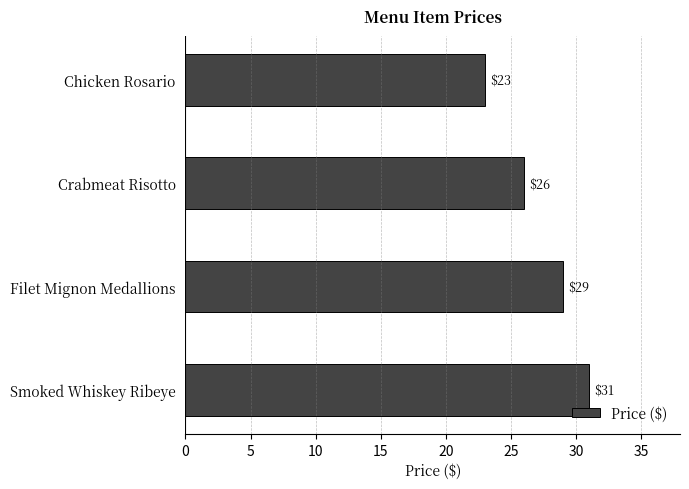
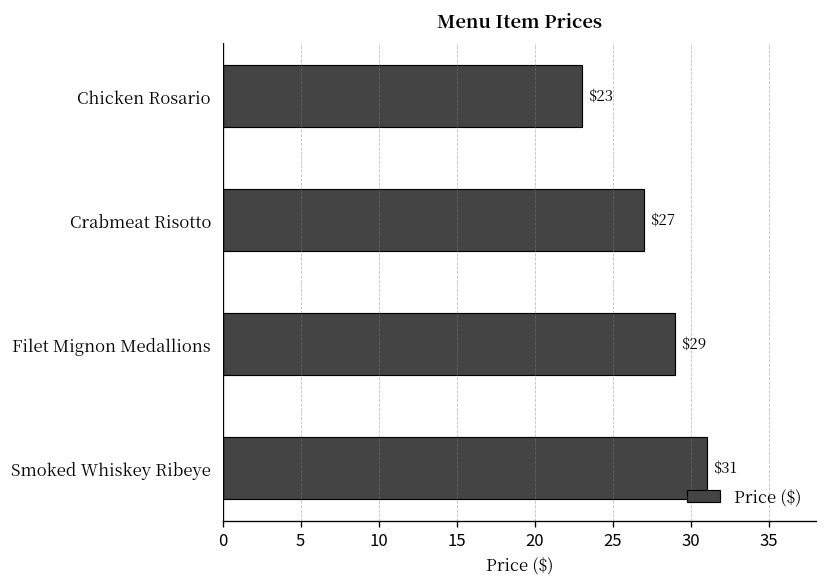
Crabmeat Risotto: $26 -> $27
